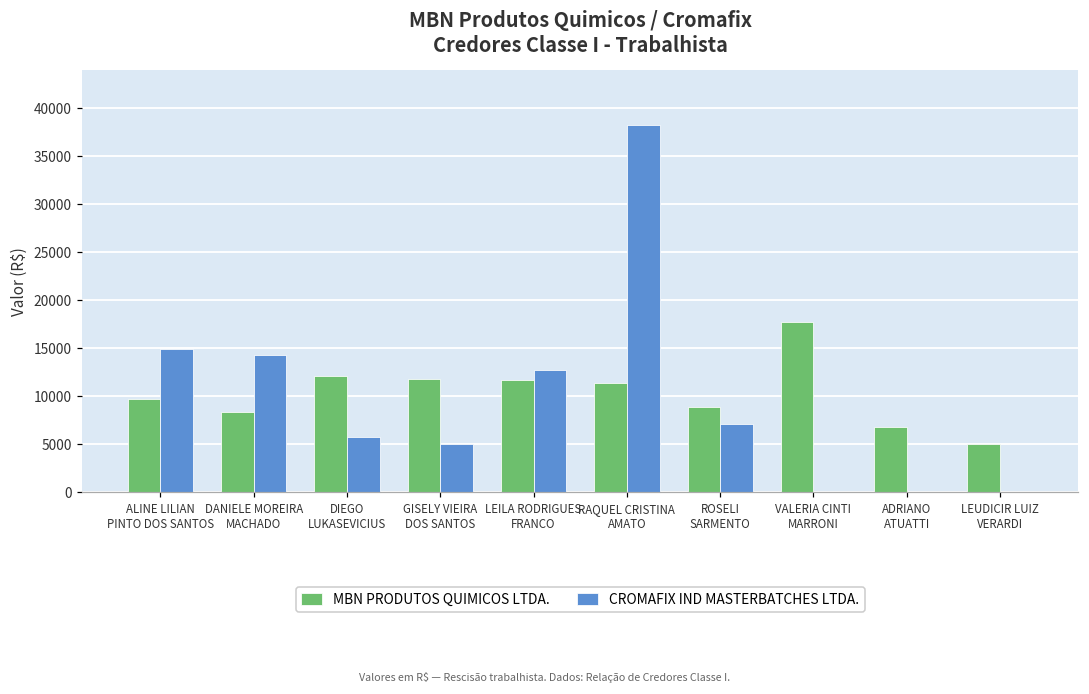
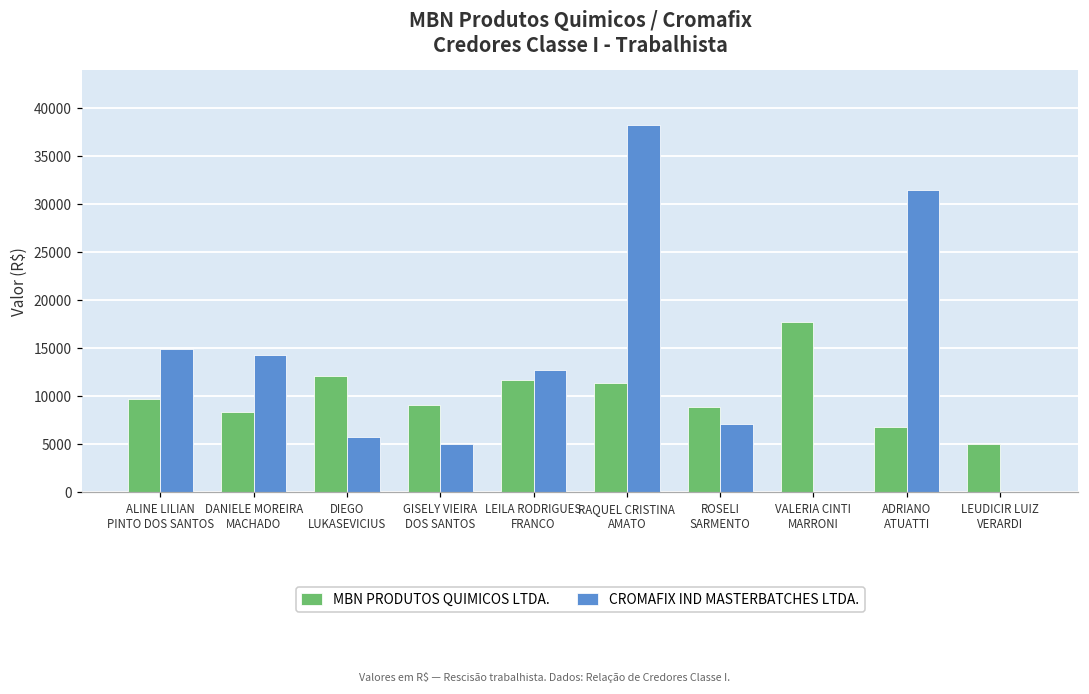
MBN PRODUTOS QUIMICOS LTDA., GISELY VIEIRA DOS SANTOS: 12000 -> 9000
CROMAFIX IND MASTERBATCHES LTDA., ADRIANO ATUATTI: 0 -> 31000
